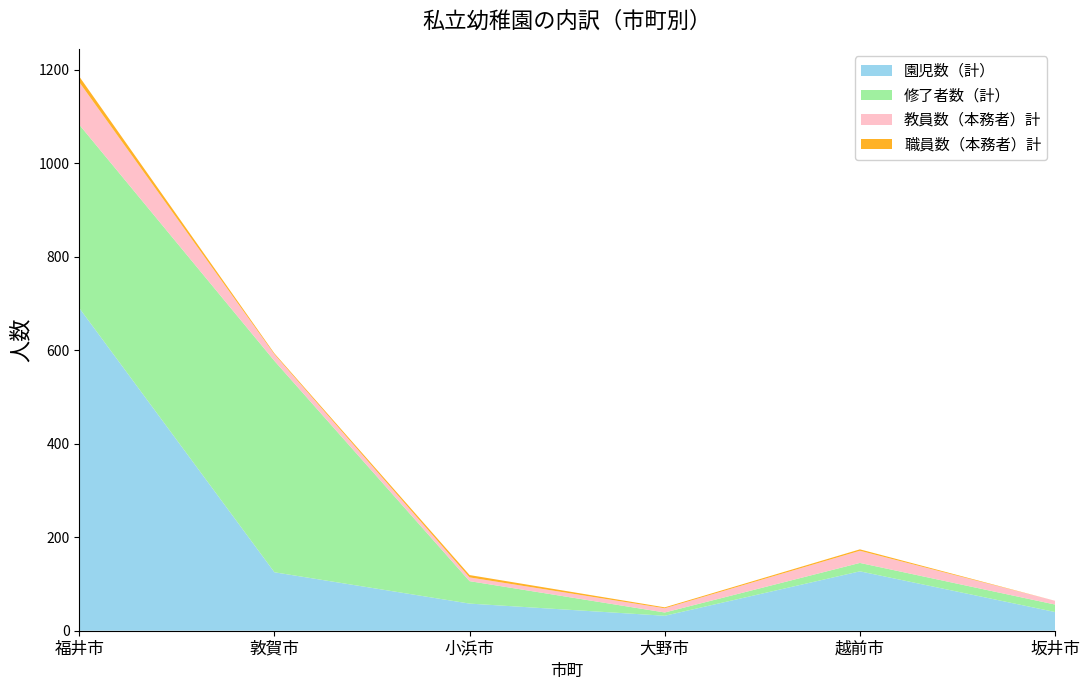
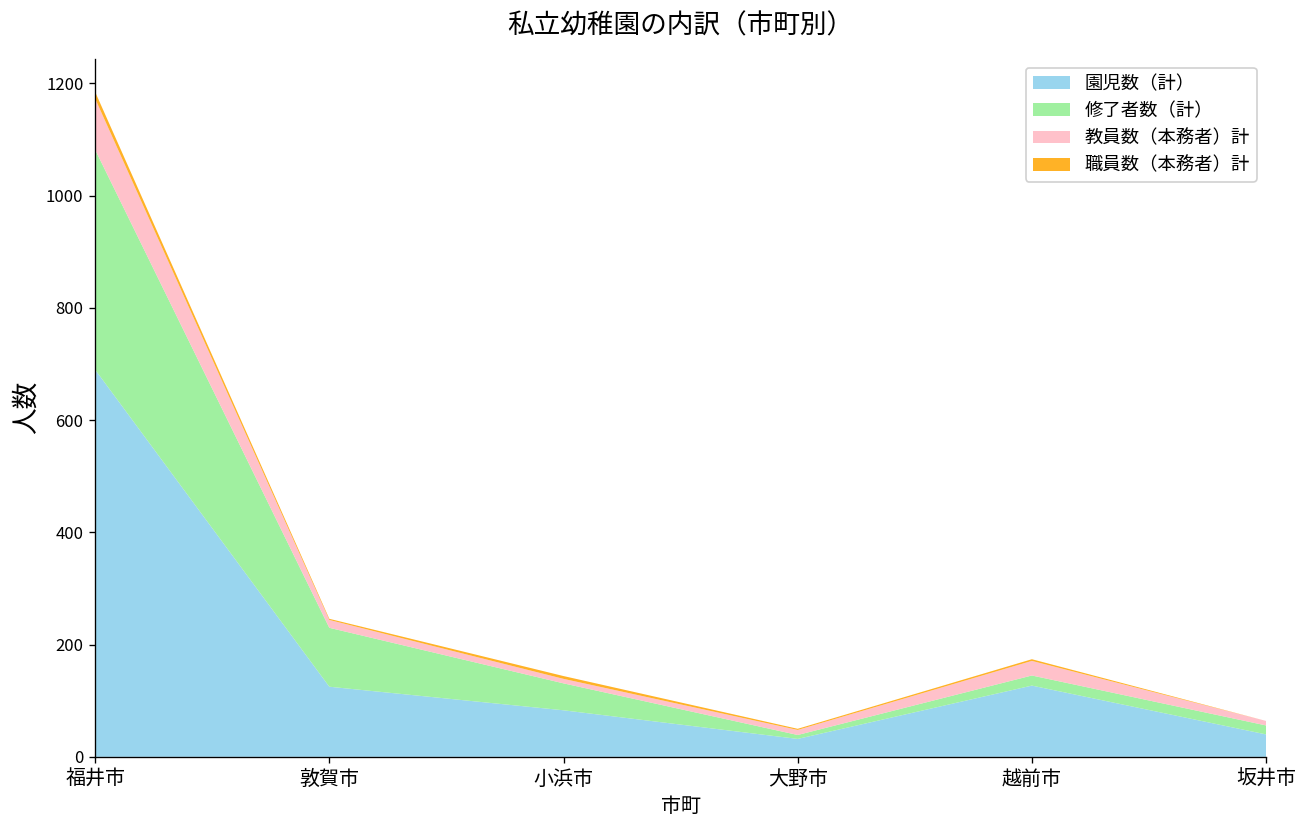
修了者数（計）, 敦賀市: 450 -> 110
園児数（計）, 小浜市: 60 -> 80
